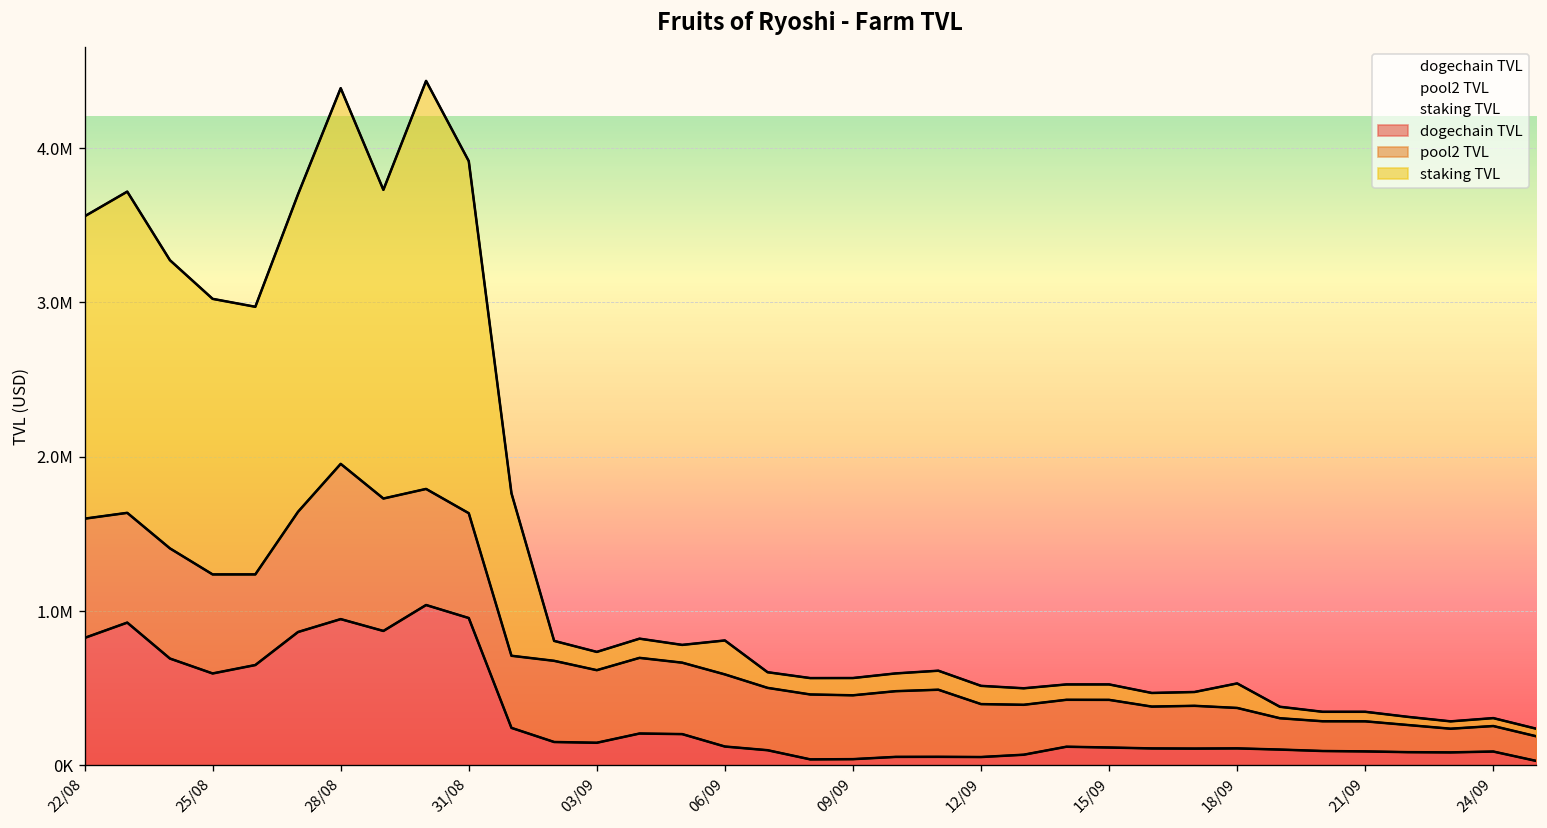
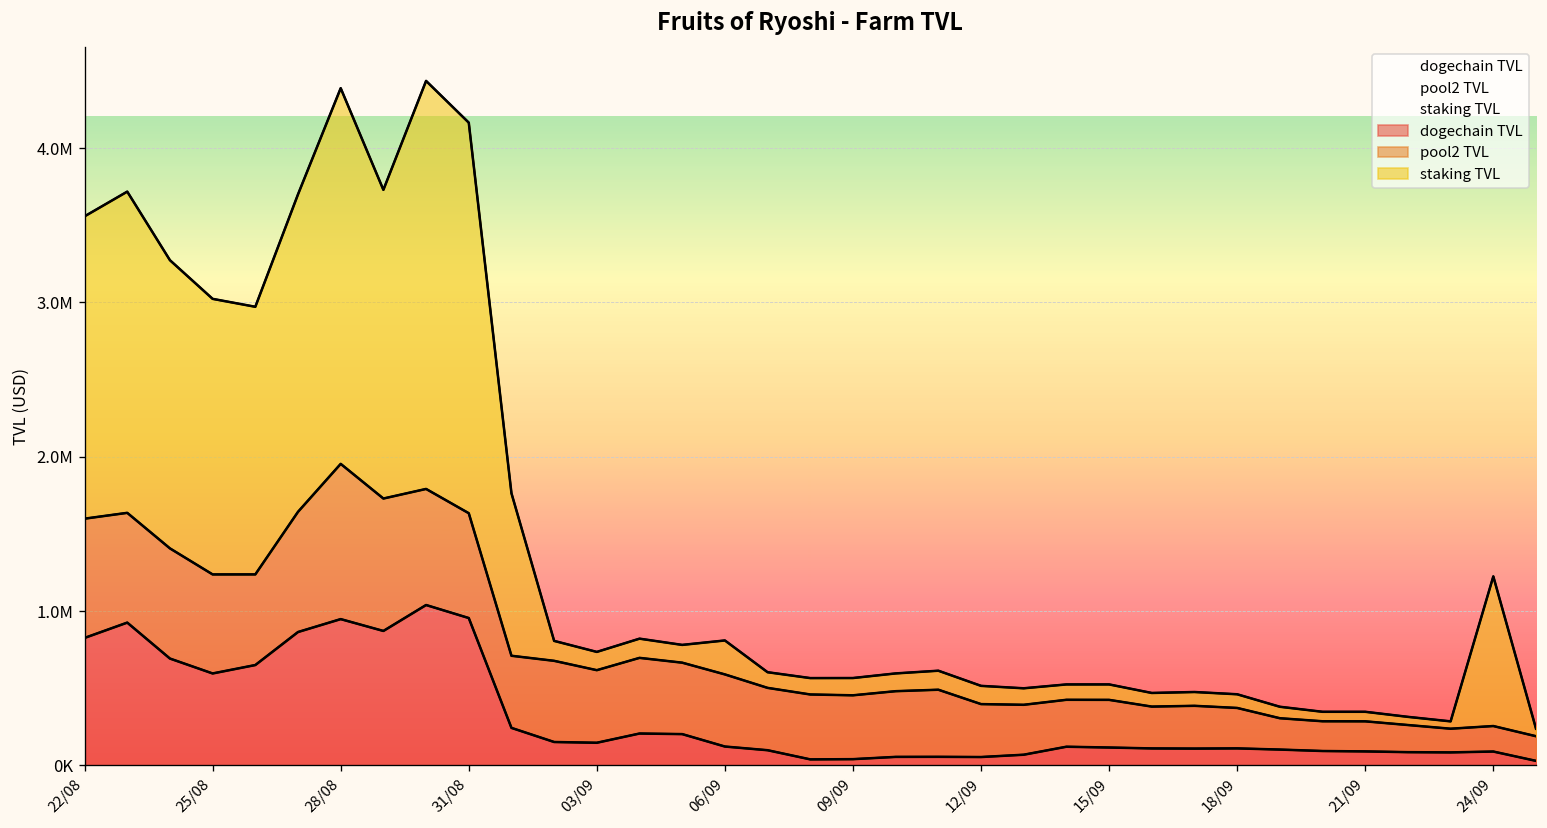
staking TVL, 31/08: 2280000 -> 2530000
staking TVL, 18/09: 160000 -> 90000
staking TVL, 24/09: 50000 -> 970000
